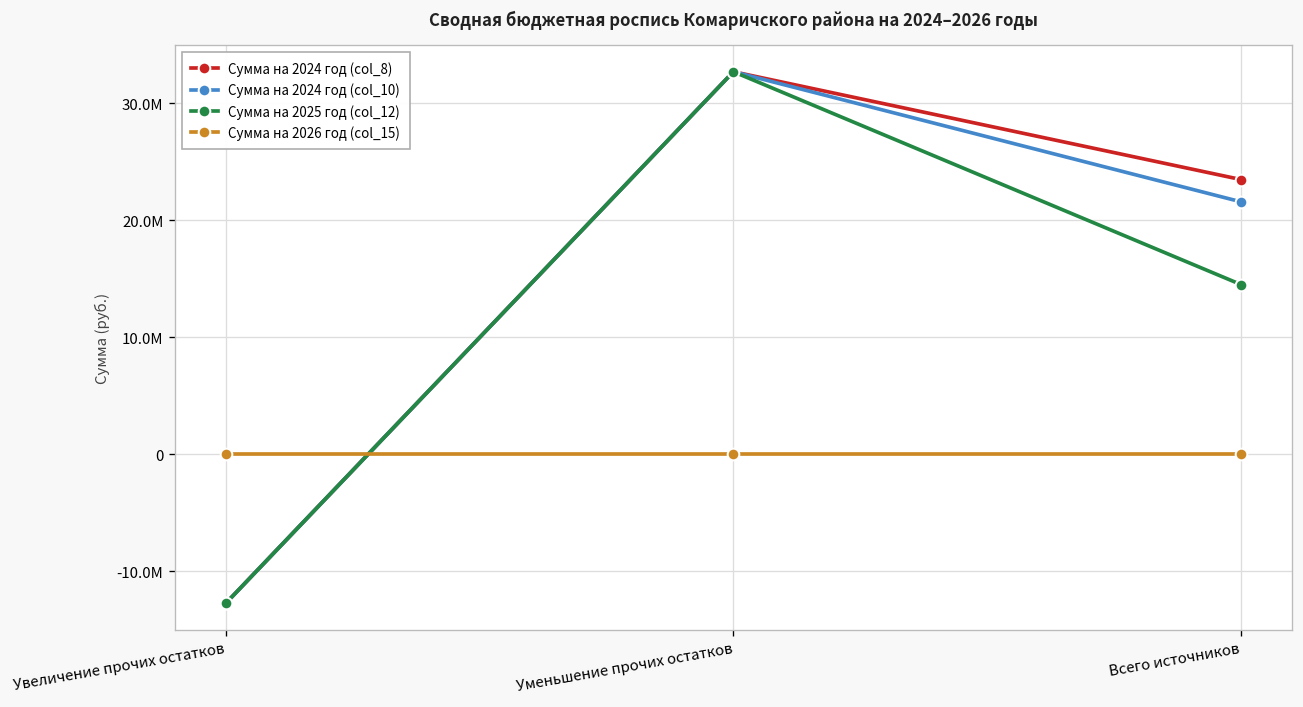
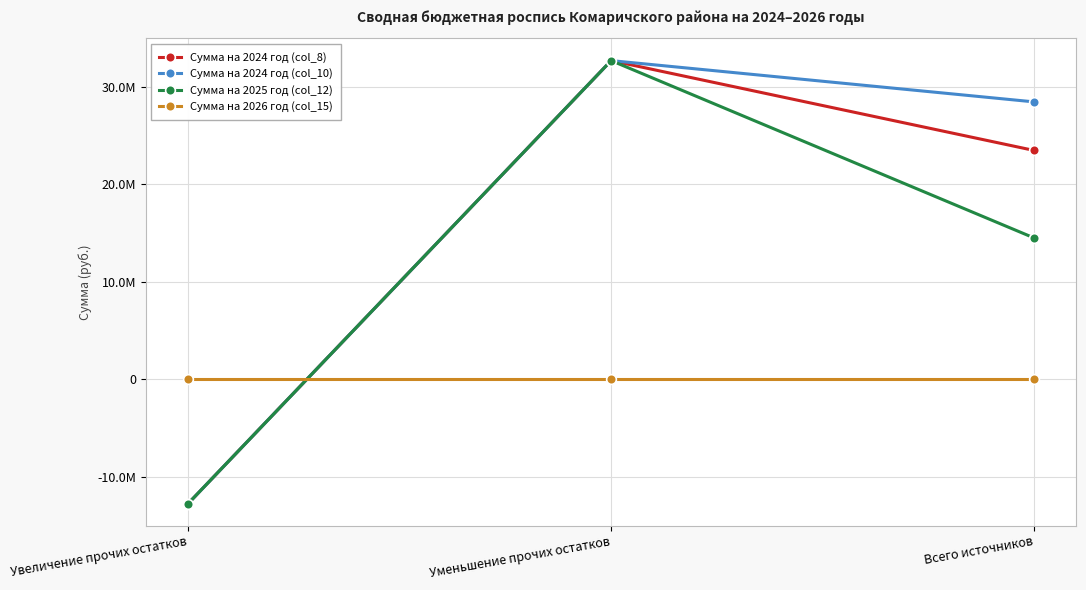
Сумма на 2024 год (col_10), Всего источников: 22М -> 28М
